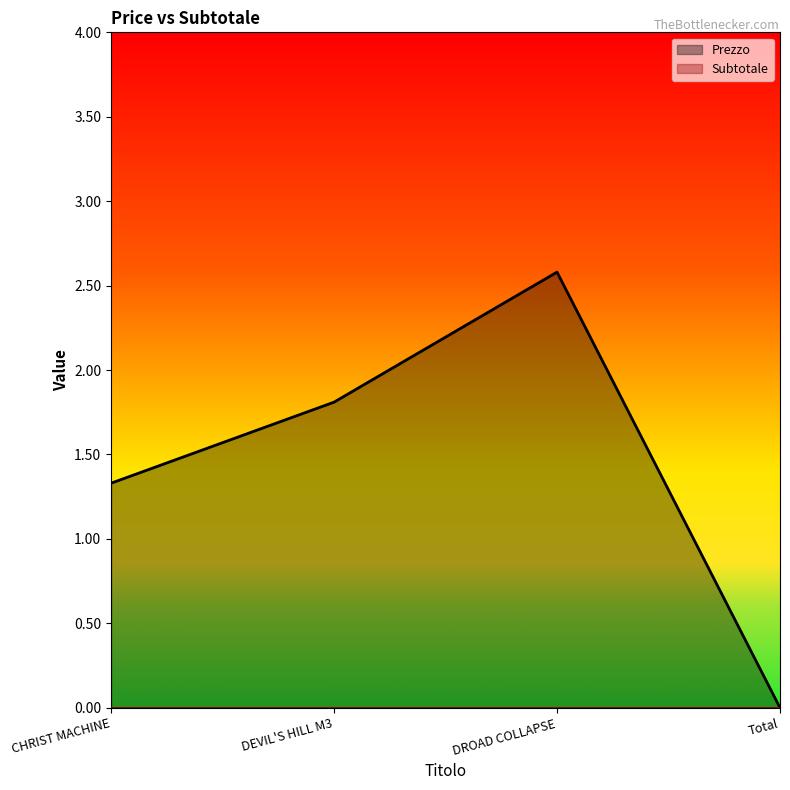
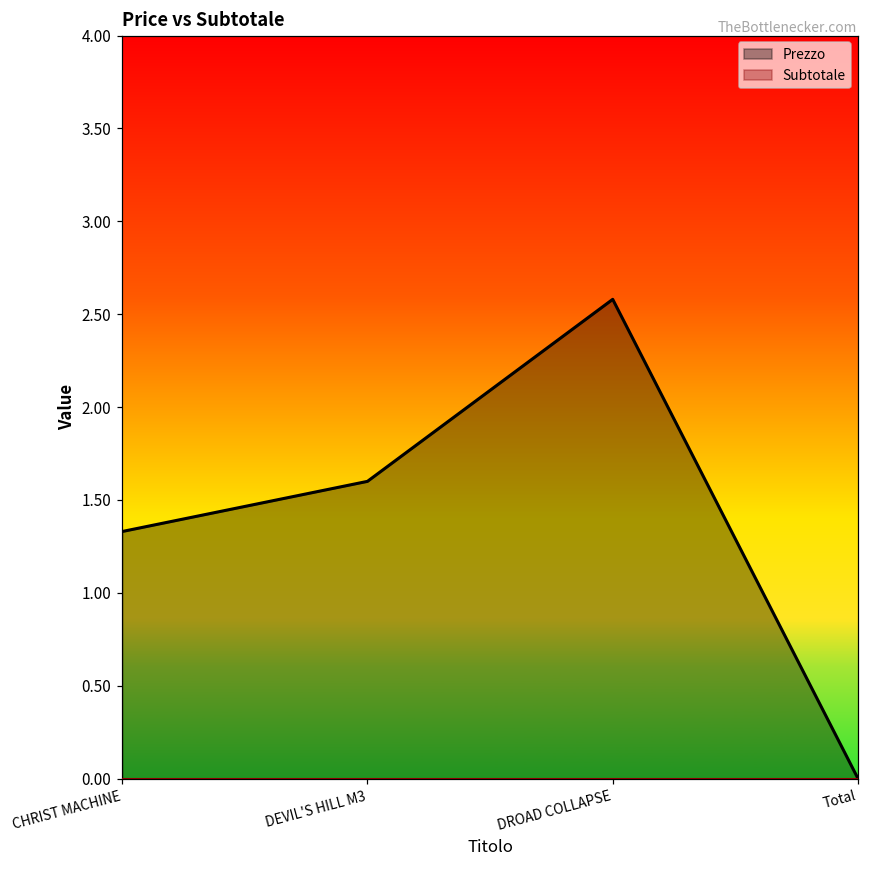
Prezzo, DEVIL'S HILL M3: 1.81 -> 1.60
